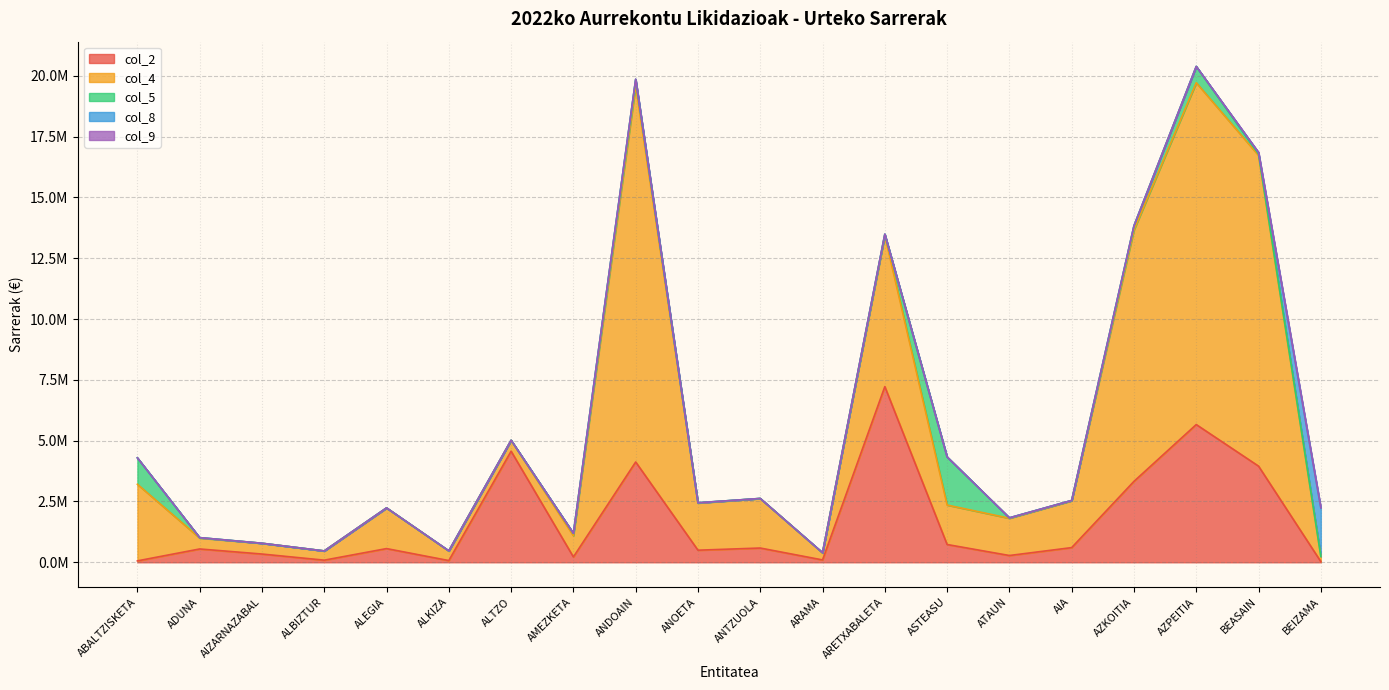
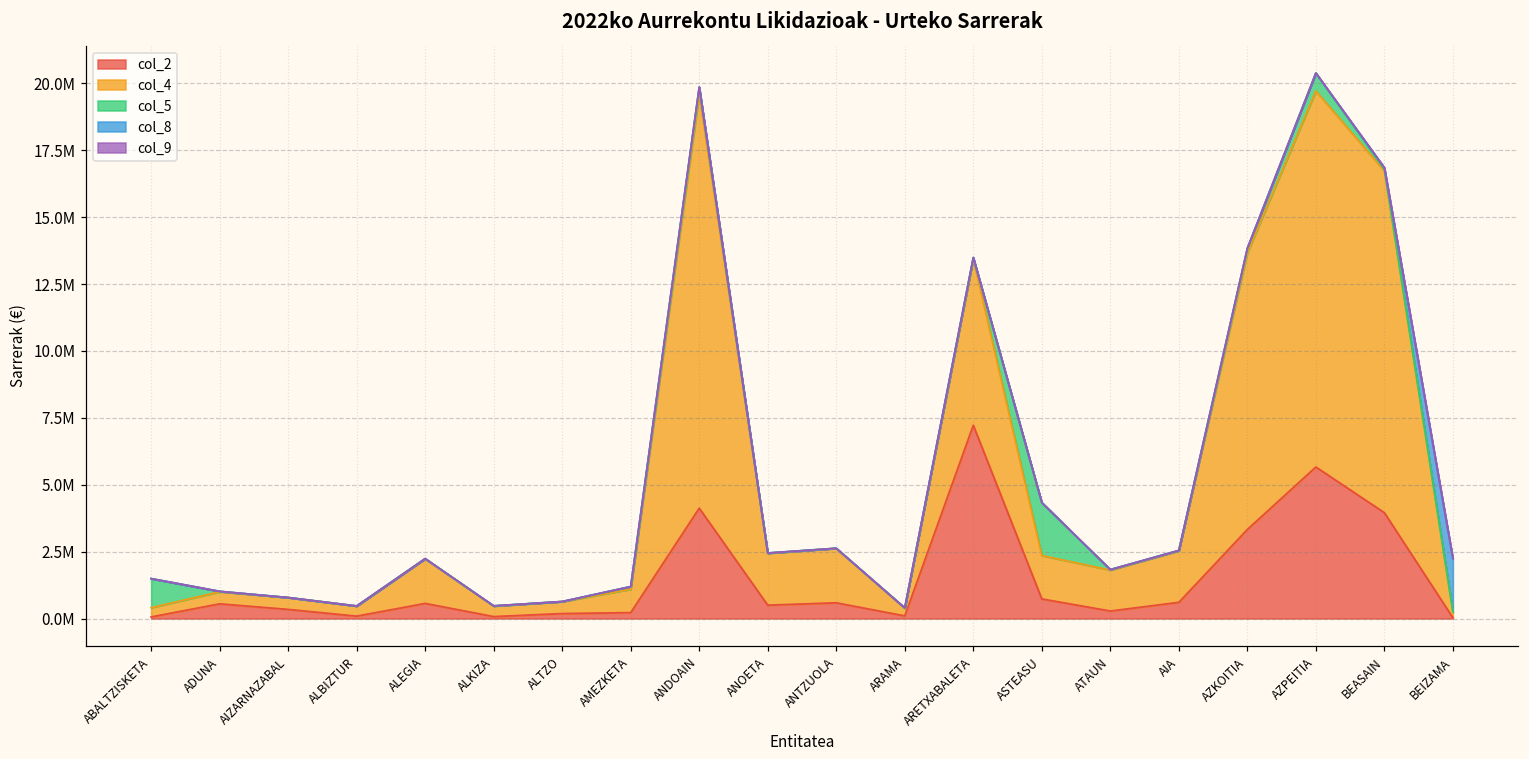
col_4, ABALTZISKETA: 3100000 -> 300000
col_2, ALTZO: 4600000 -> 200000
